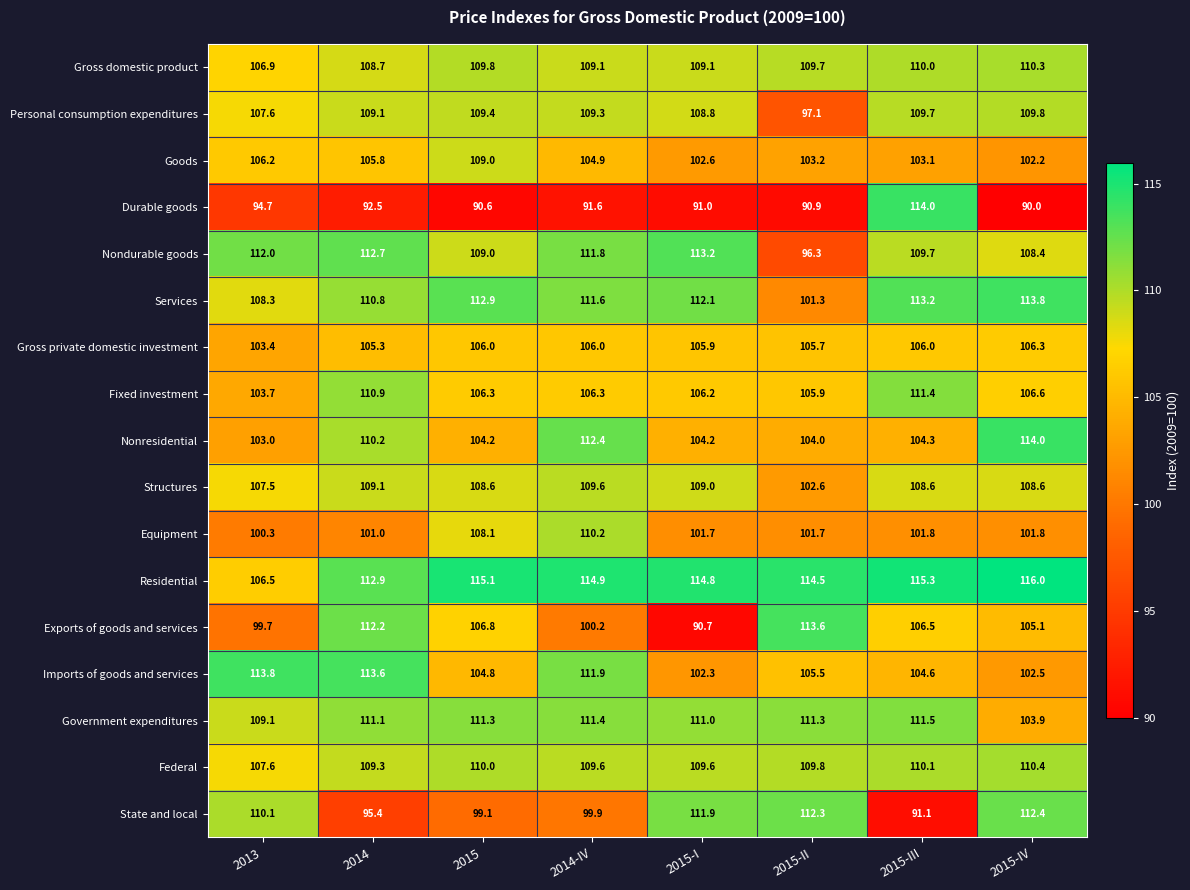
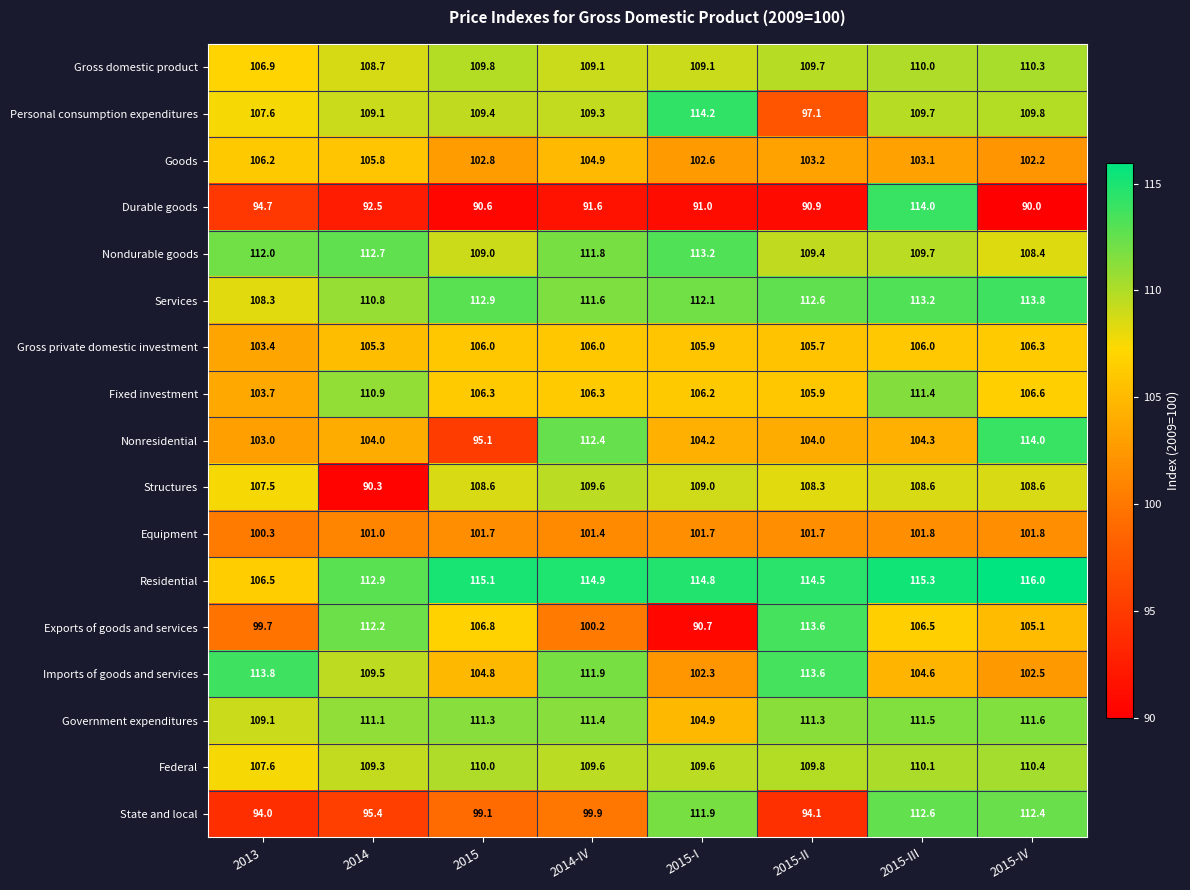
Personal consumption expenditures, 2015-I: 108.8 -> 114.2
Goods, 2015: 109.0 -> 102.8
Nondurable goods, 2015-II: 96.3 -> 109.4
Services, 2015-II: 101.3 -> 112.6
Nonresidential, 2014: 110.2 -> 104.0
Nonresidential, 2015: 104.2 -> 95.1
Structures, 2014: 109.1 -> 90.3
Structures, 2015-II: 102.6 -> 108.3
Equipment, 2015: 108.1 -> 101.7
Equipment, 2014-IV: 110.2 -> 101.4
Imports of goods and services, 2014: 113.6 -> 109.5
Imports of goods and services, 2015-II: 105.5 -> 113.6
Government expenditures, 2015-I: 111.0 -> 104.9
Government expenditures, 2015-IV: 103.9 -> 111.6
State and local, 2013: 110.1 -> 94.0
State and local, 2015-II: 112.3 -> 94.1
State and local, 2015-III: 91.1 -> 112.6
